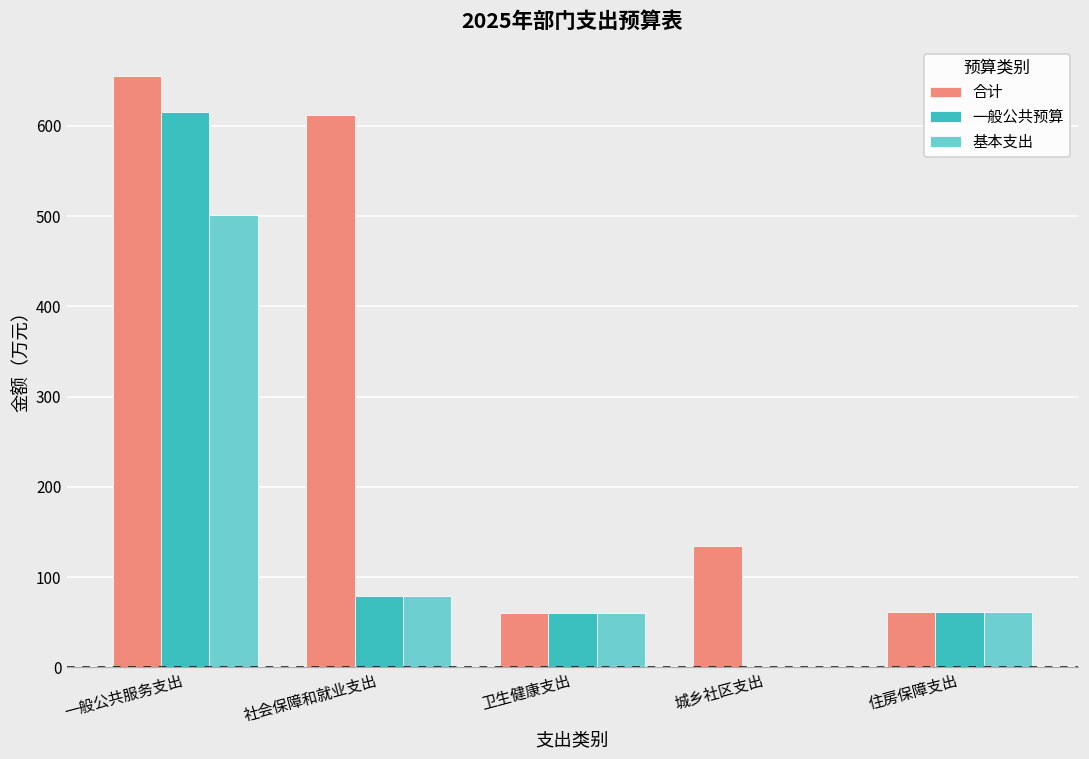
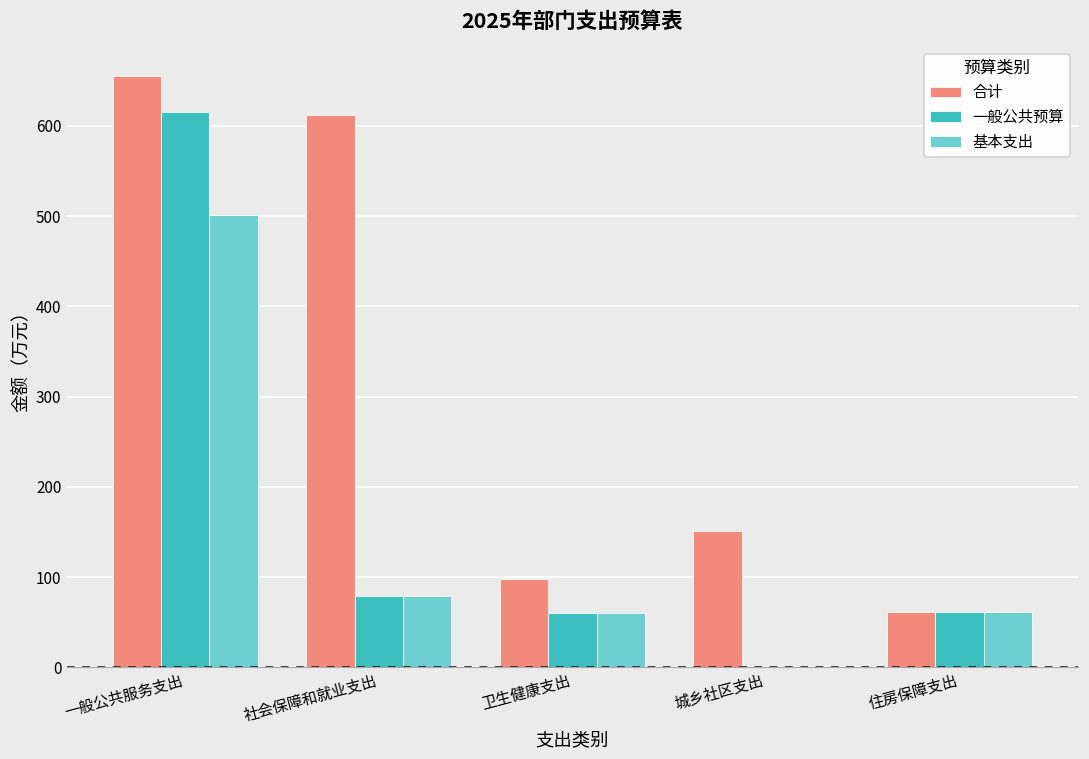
合计, 卫生健康支出: 60 -> 100
合计, 城乡社区支出: 140 -> 150
